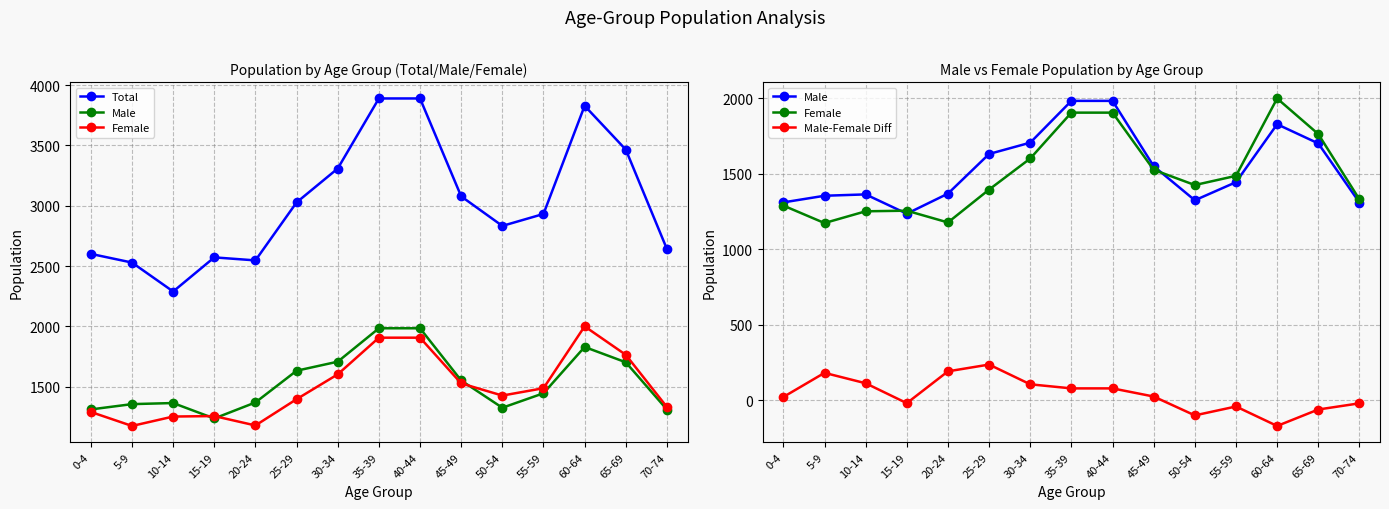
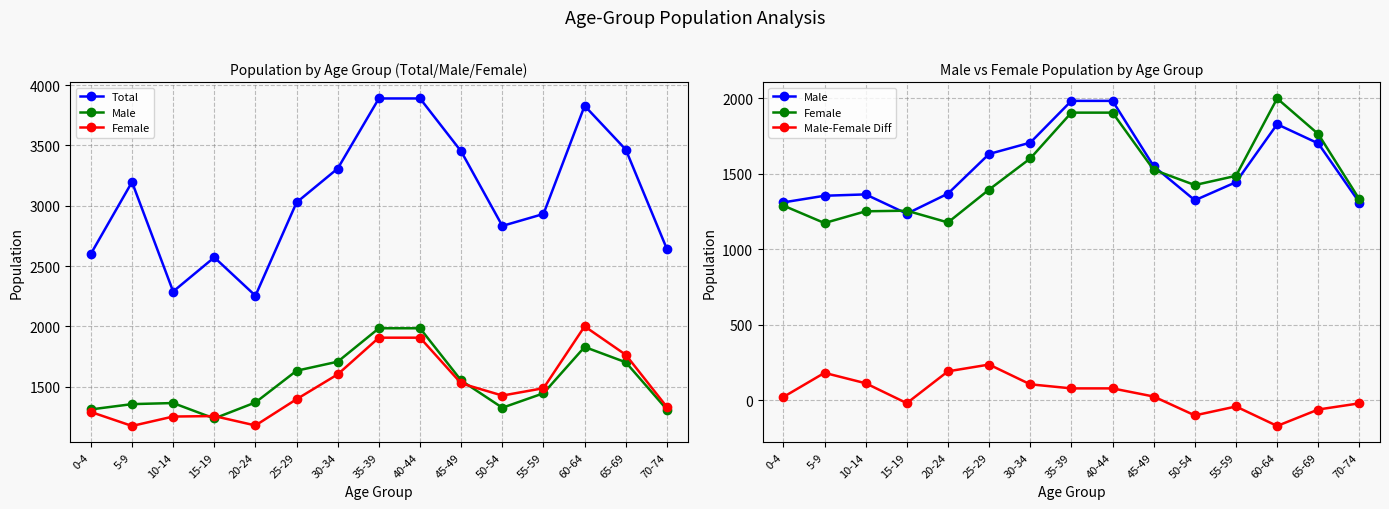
Population by Age Group (Total/Male/Female), Total, 5-9: 2530 -> 3200
Population by Age Group (Total/Male/Female), Total, 20-24: 2550 -> 2250
Population by Age Group (Total/Male/Female), Total, 45-49: 3080 -> 3450
